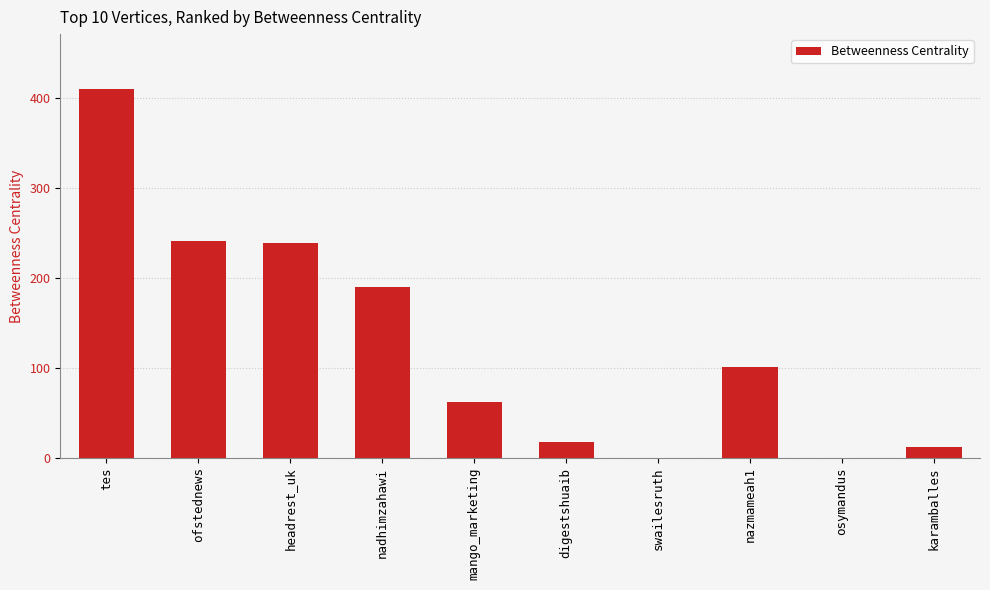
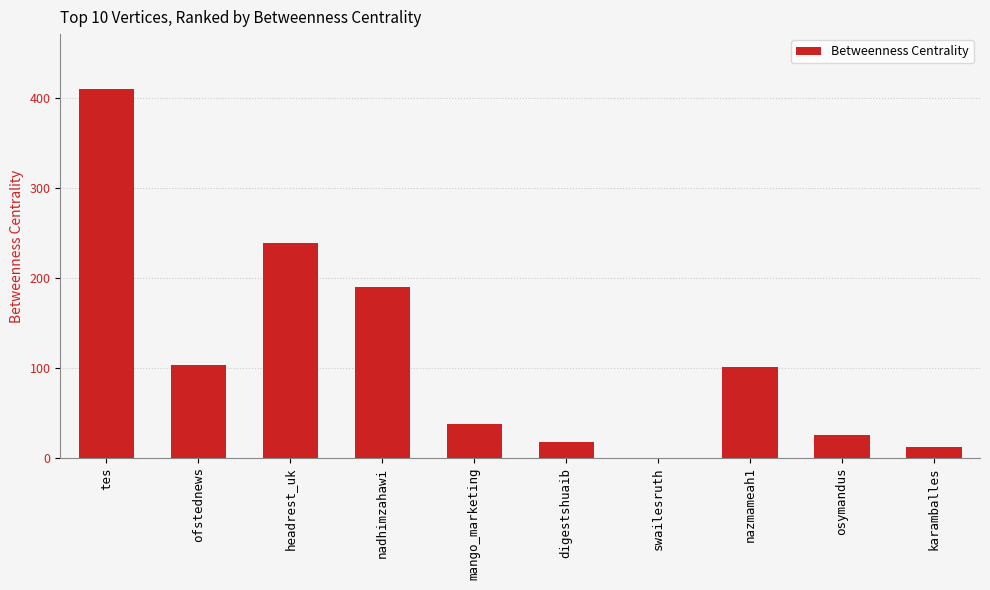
ofstednews: 240 -> 100
mango_marketing: 60 -> 40
osymandus: 0 -> 30
